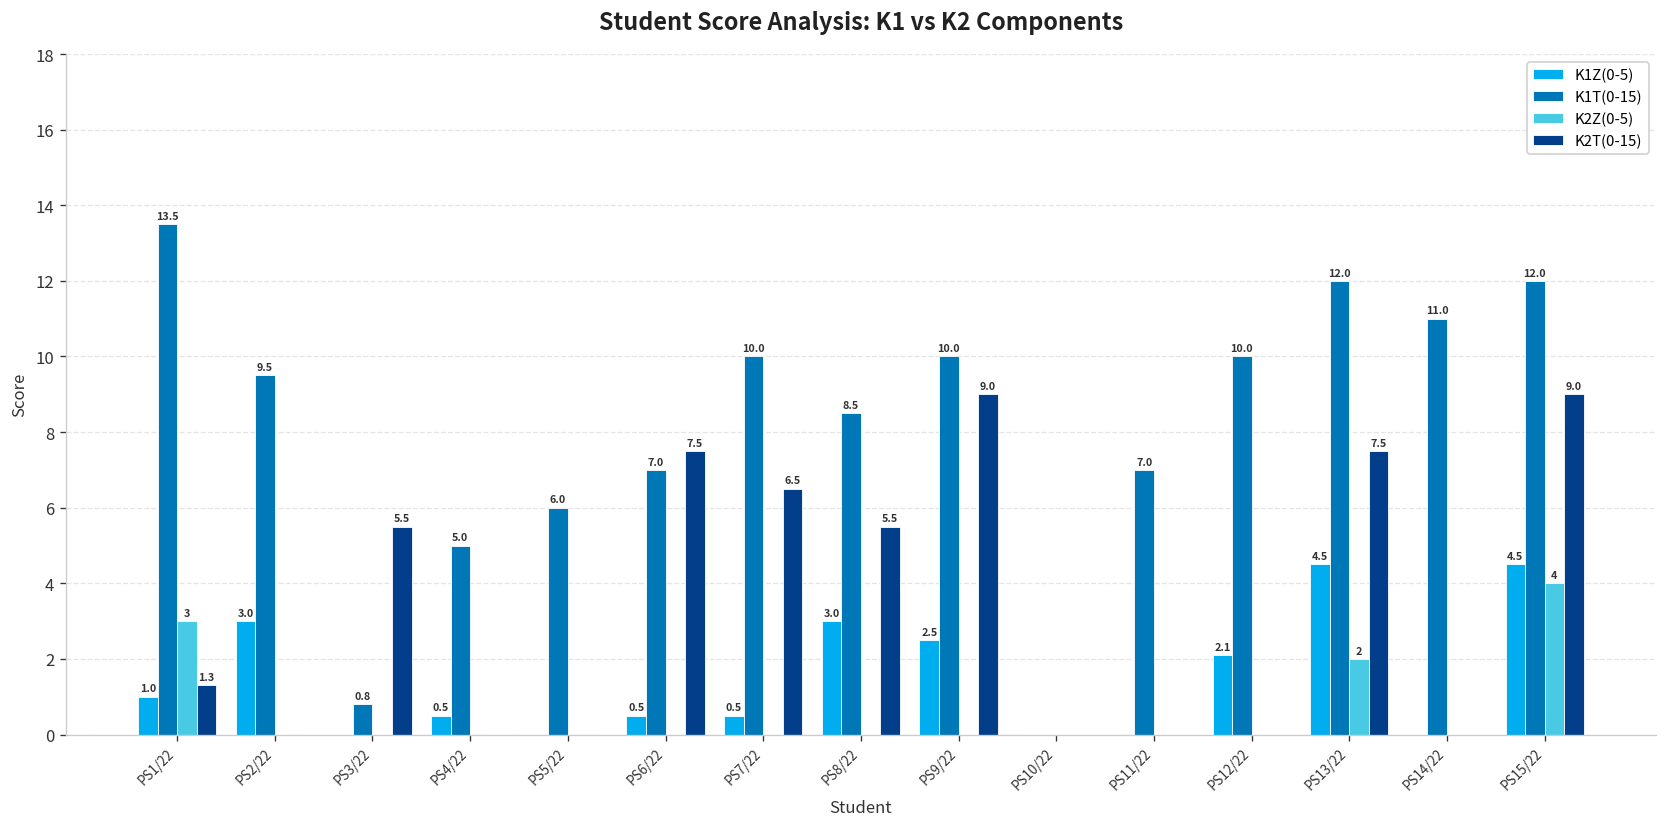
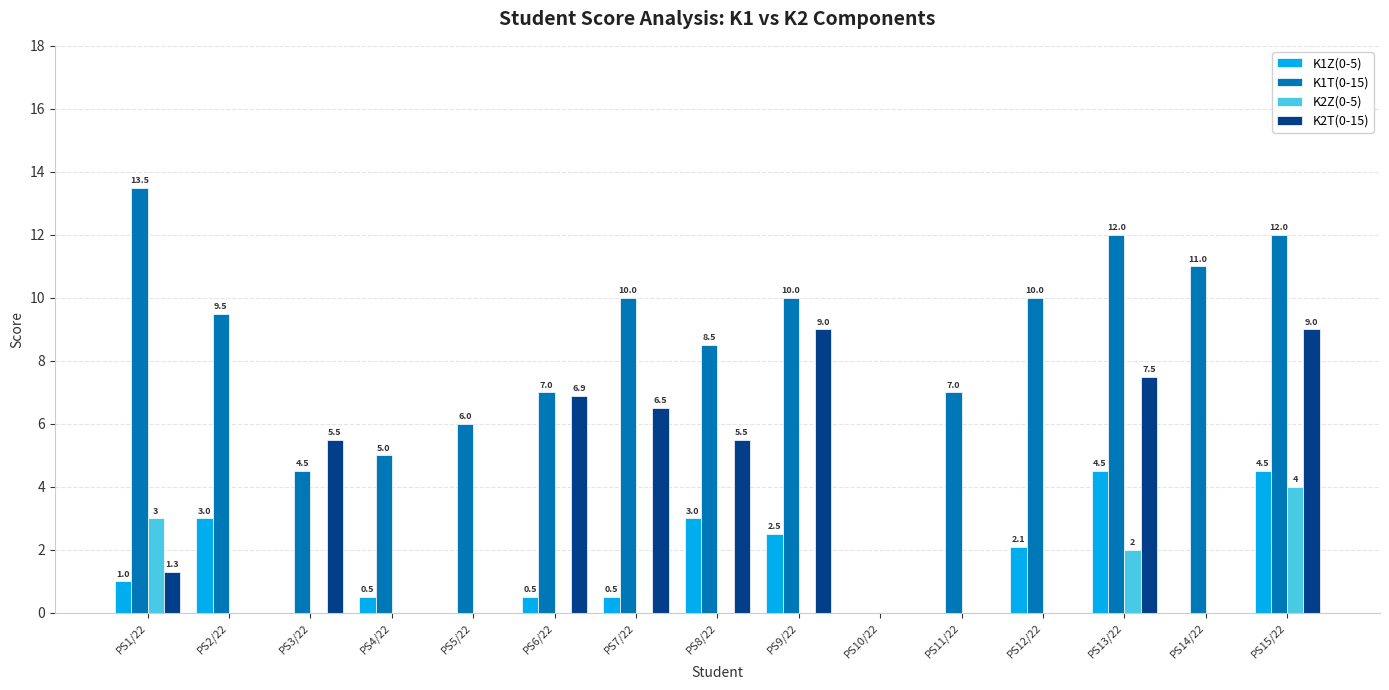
K1T(0-15), PS3/22: 0.8 -> 4.5
K2T(0-15), PS6/22: 7.5 -> 6.9
